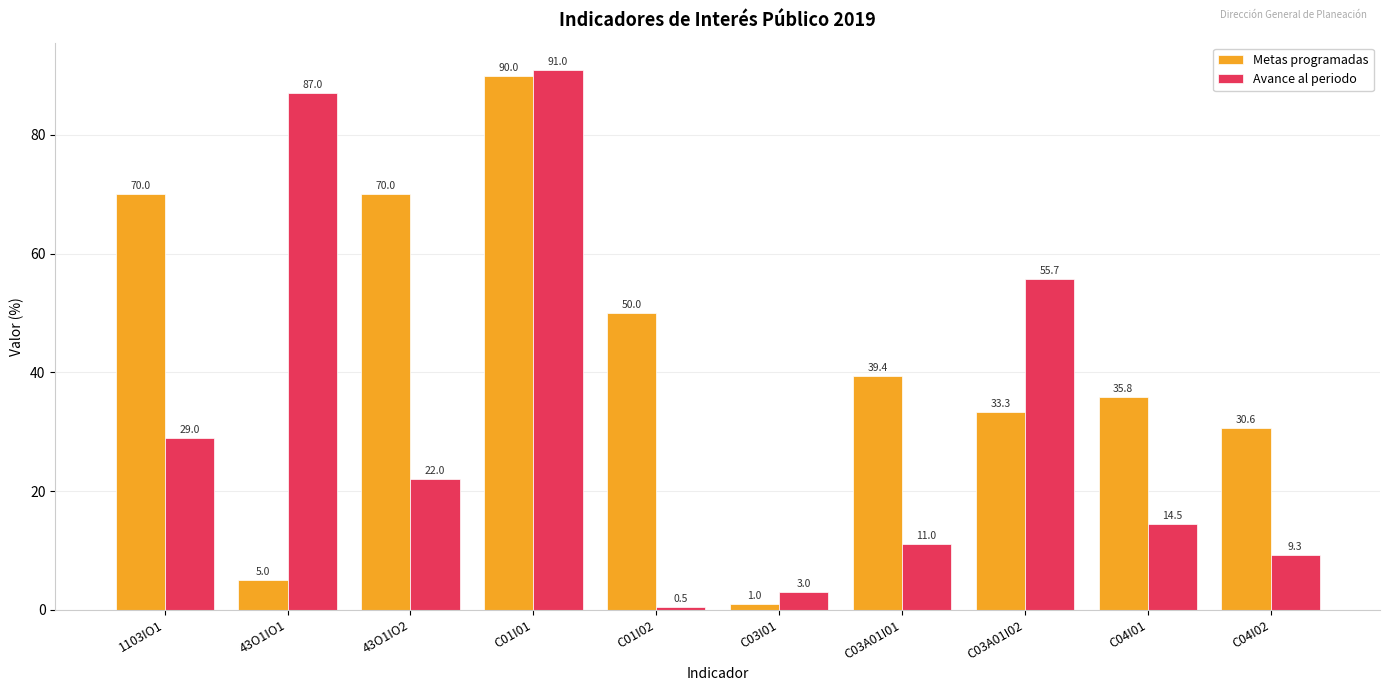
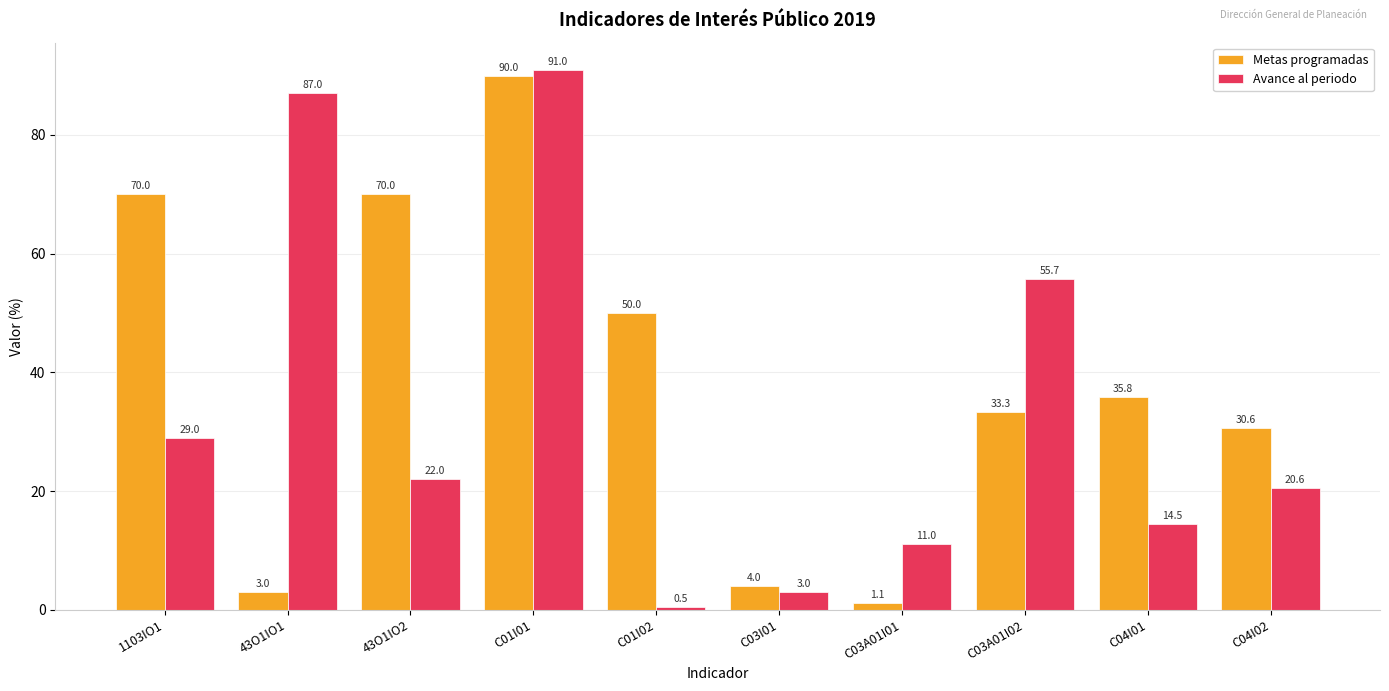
Metas programadas, 43O1IO1: 5.0 -> 3.0
Metas programadas, C03I01: 1.0 -> 4.0
Metas programadas, C03A01I01: 39.4 -> 1.1
Avance al periodo, C04I02: 9.3 -> 20.6
